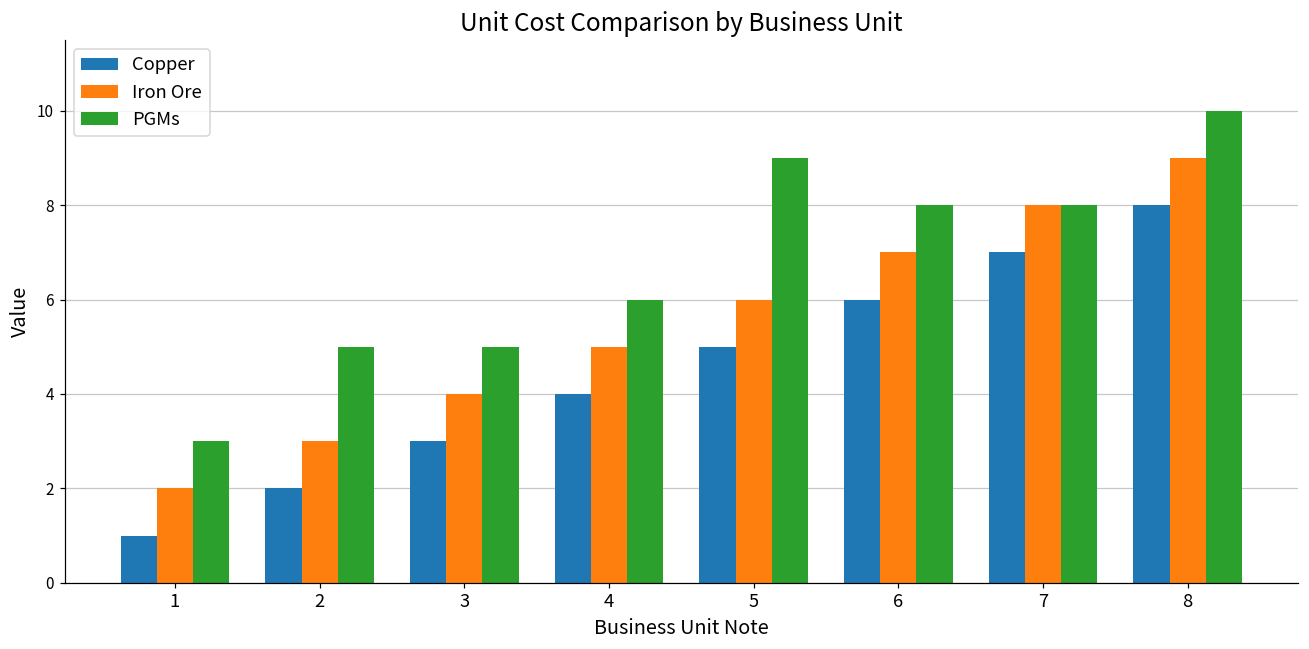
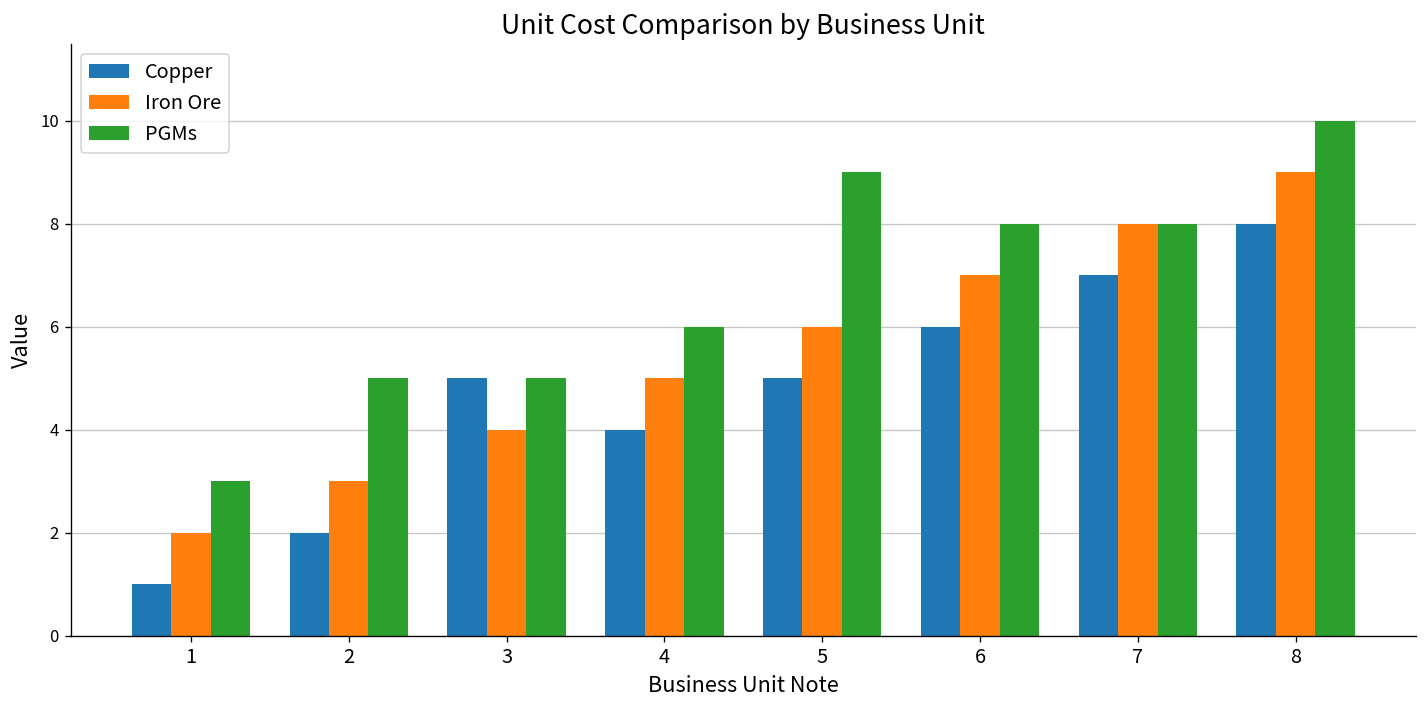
Copper, 3: 3 -> 5
